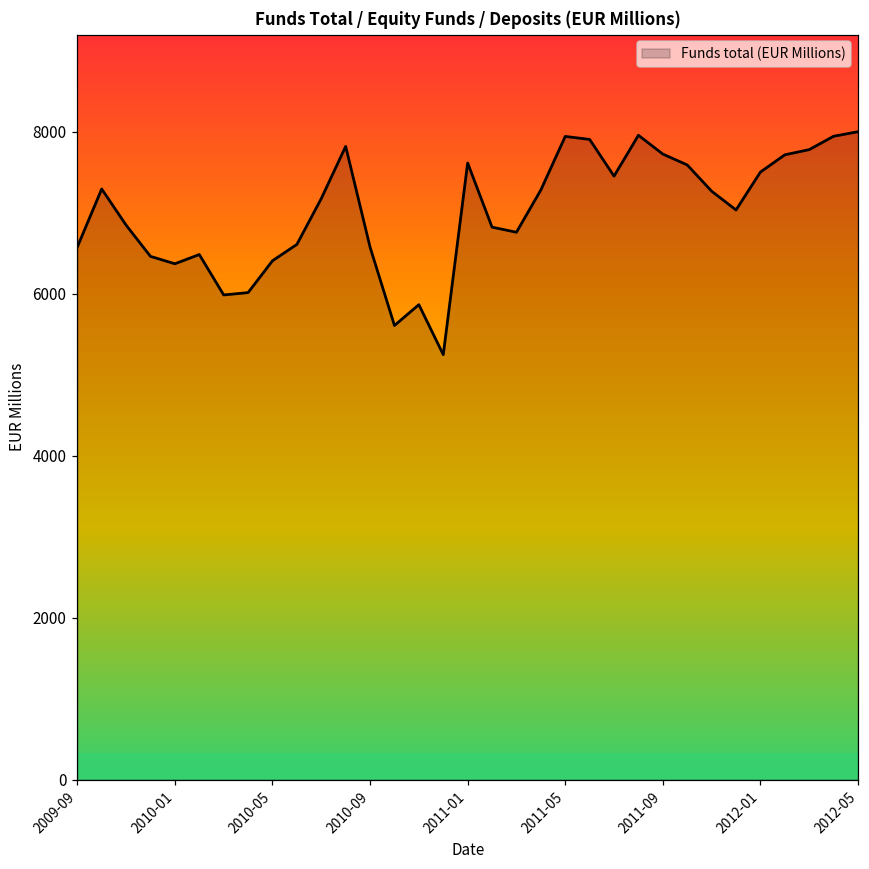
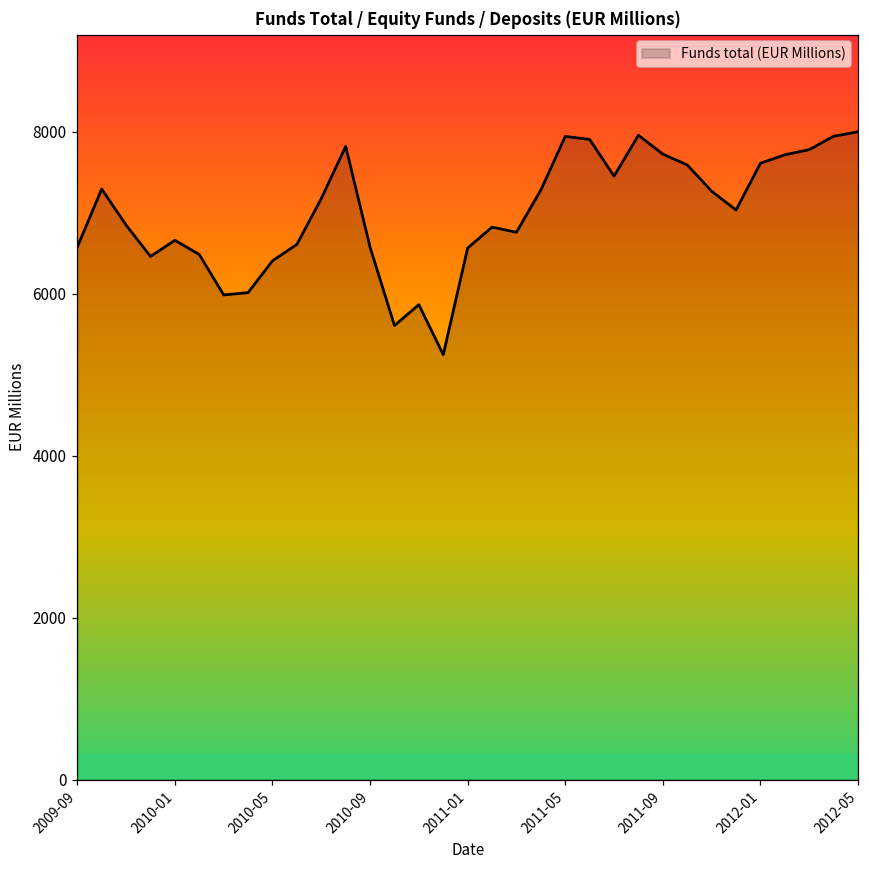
2010-01: 6400 -> 6700
2011-01: 7600 -> 6600
2012-01: 7500 -> 7600
